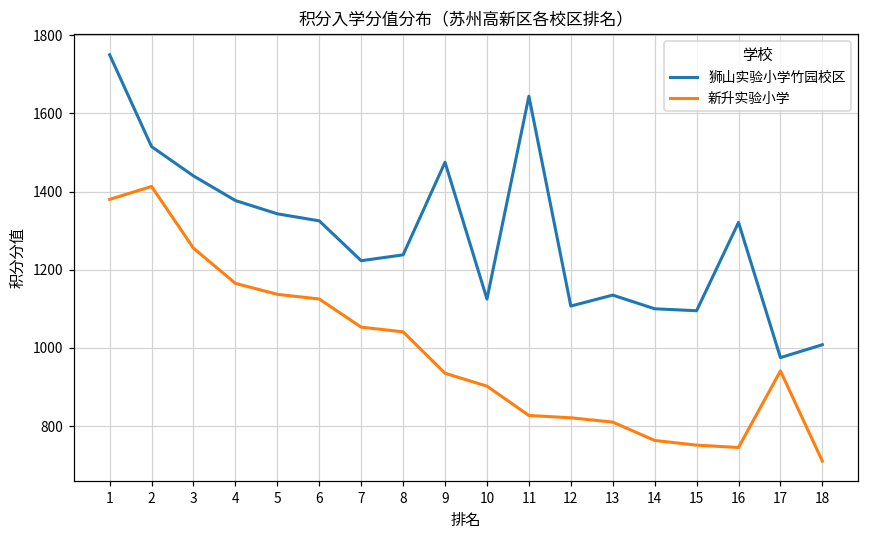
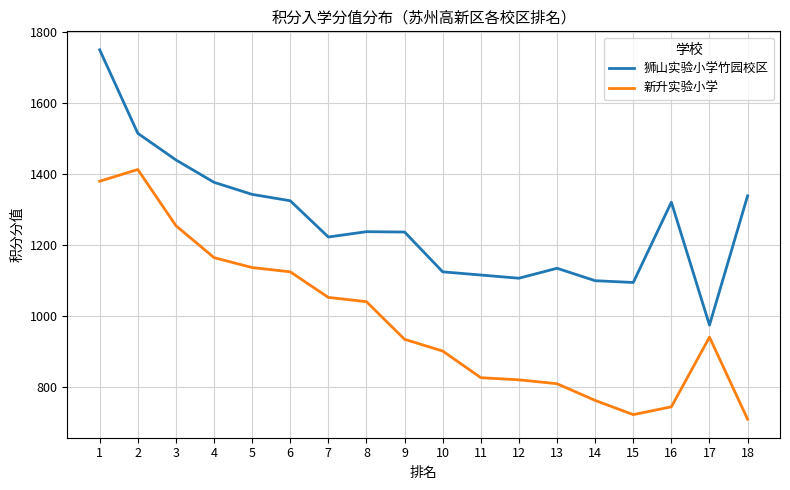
狮山实验小学竹园校区, 9: 1480 -> 1240
狮山实验小学竹园校区, 11: 1640 -> 1120
新升实验小学, 15: 750 -> 720
狮山实验小学竹园校区, 18: 1010 -> 1340
